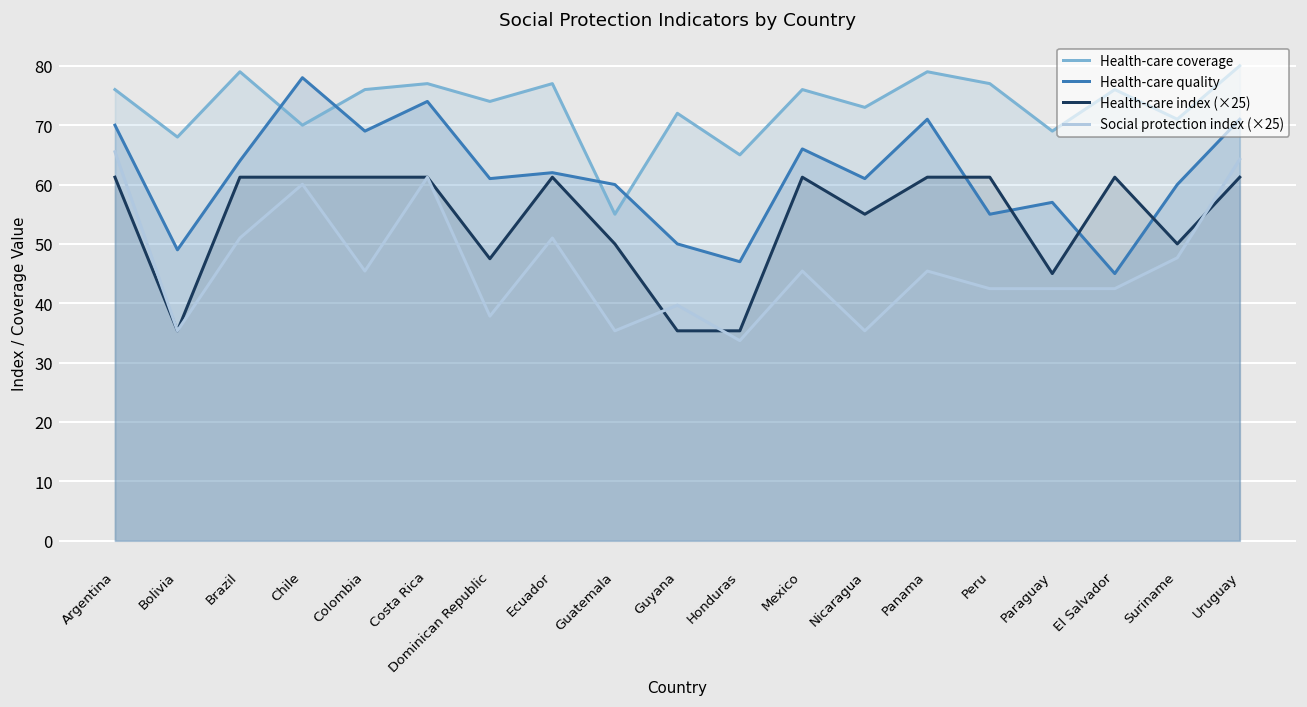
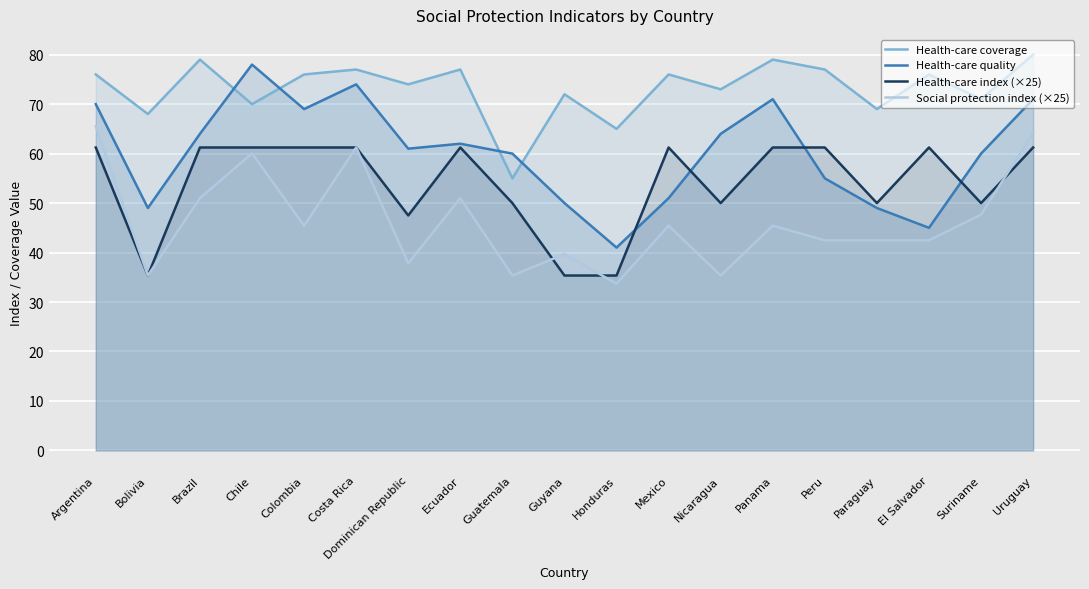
Health-care quality, Honduras: 47 -> 41
Health-care quality, Mexico: 66 -> 51
Health-care quality, Nicaragua: 61 -> 64
Health-care index (×25), Nicaragua: 55 -> 50
Health-care quality, Paraguay: 57 -> 49
Health-care index (×25), Paraguay: 45 -> 50
